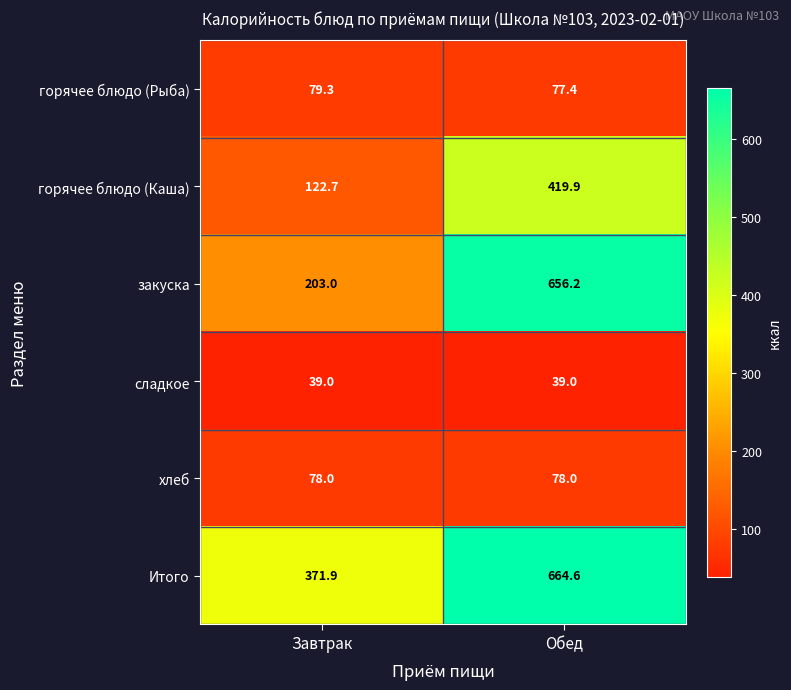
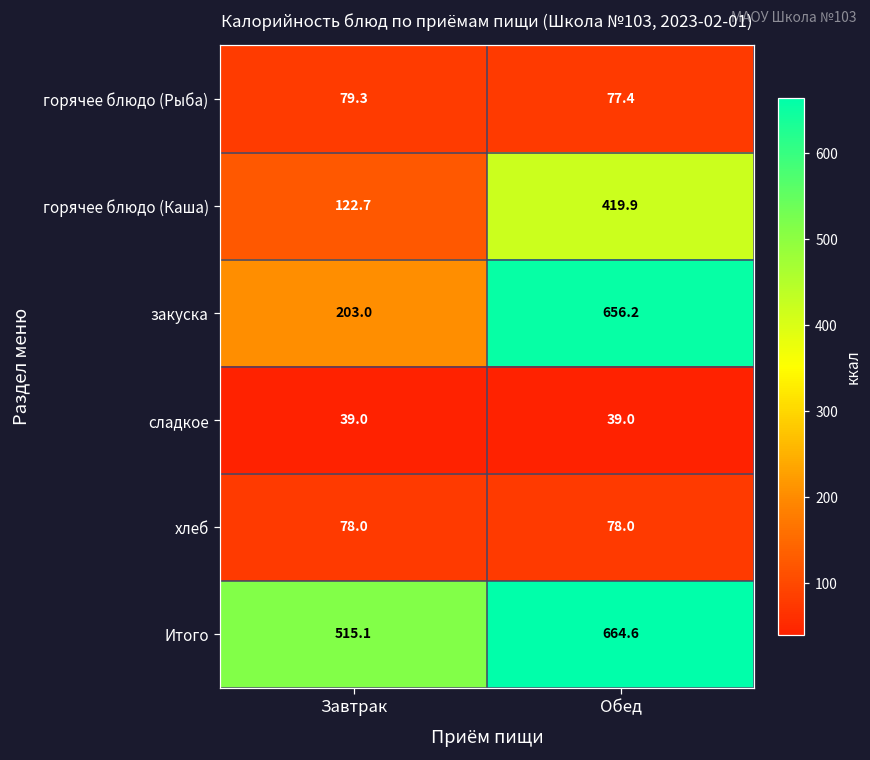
Итого, Завтрак: 371.9 -> 515.1
